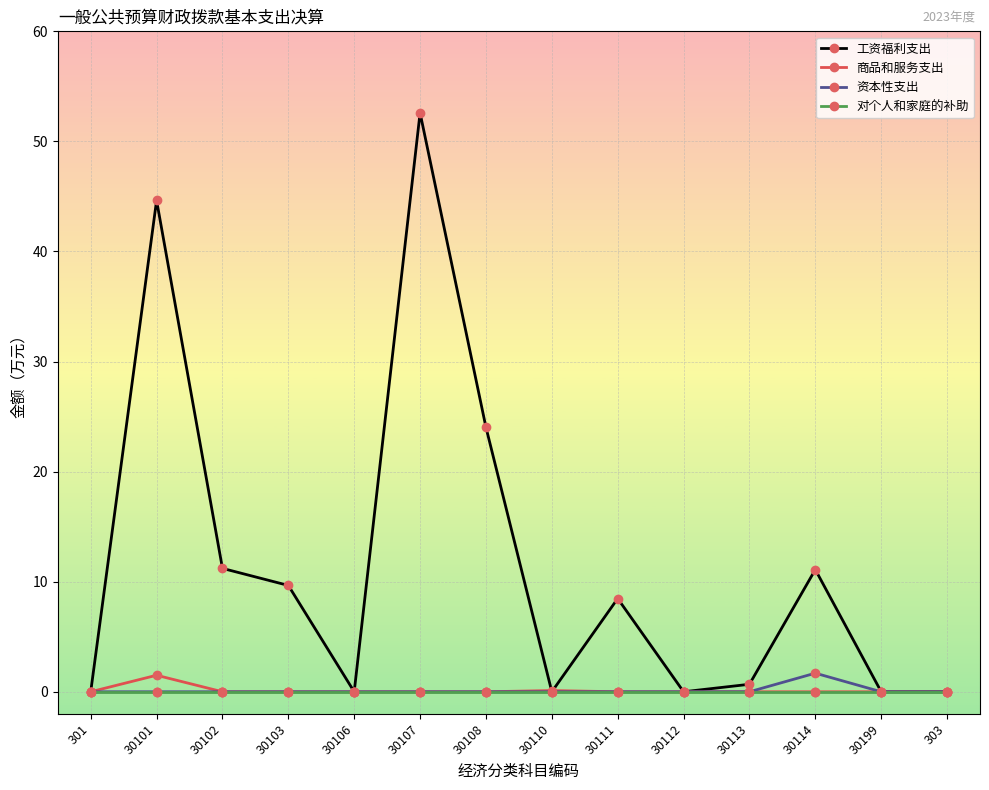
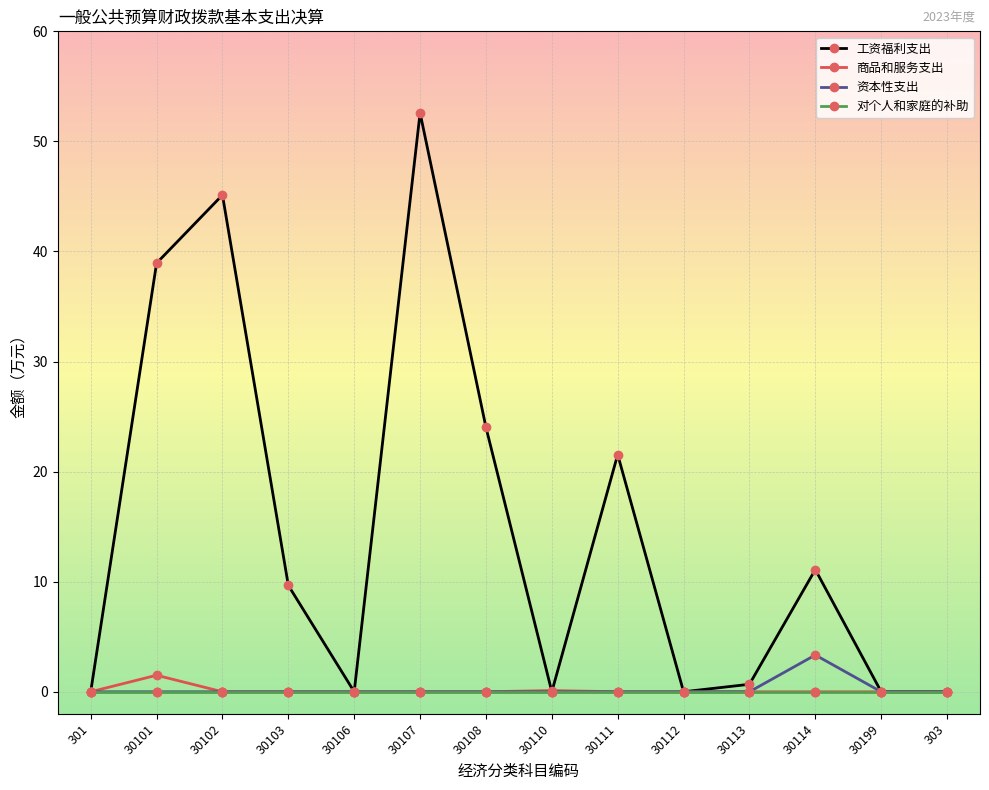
工资福利支出, 30101: 44.6 -> 38.9
工资福利支出, 30102: 11.2 -> 45.1
工资福利支出, 30111: 8.5 -> 21.6
资本性支出, 30114: 1.7 -> 3.3
